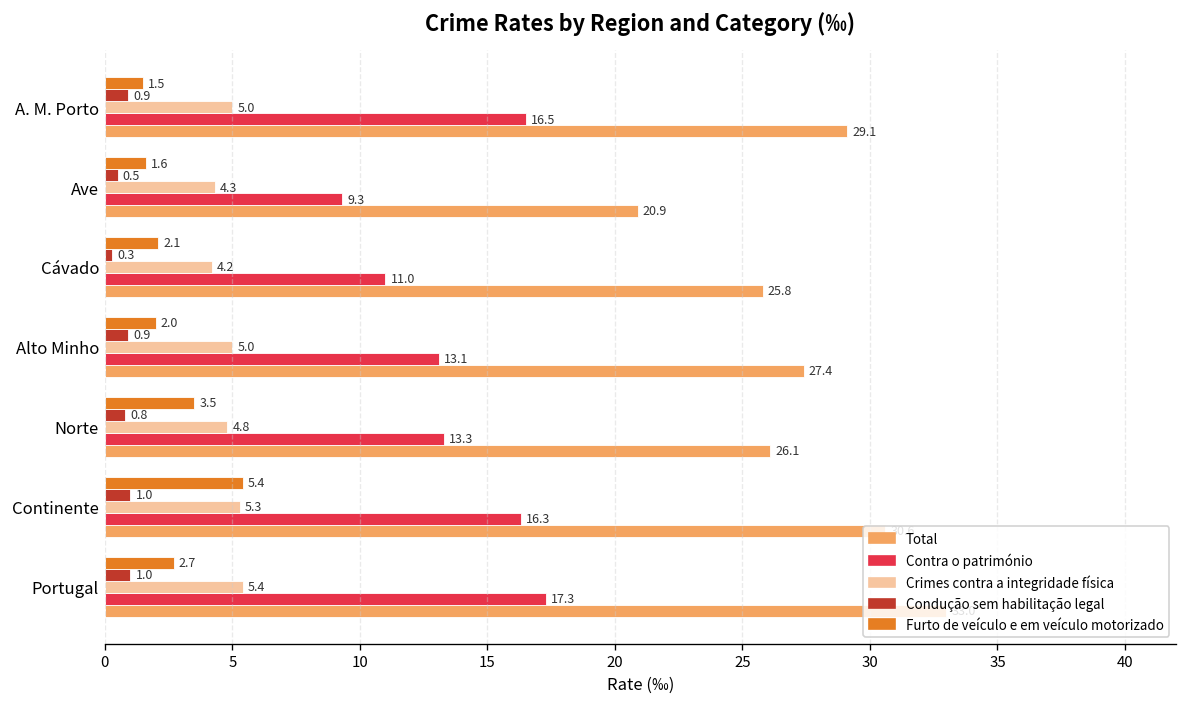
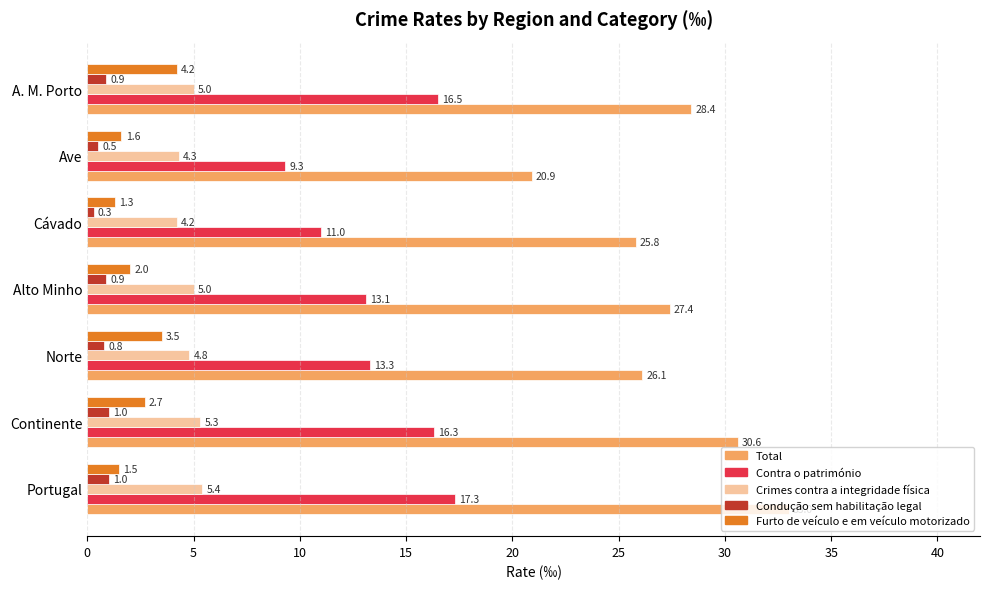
Furto de veículo e em veículo motorizado, A. M. Porto: 1.5 -> 4.2
Total, A. M. Porto: 29.1 -> 28.4
Furto de veículo e em veículo motorizado, Cávado: 2.1 -> 1.3
Furto de veículo e em veículo motorizado, Continente: 5.4 -> 2.7
Furto de veículo e em veículo motorizado, Portugal: 2.7 -> 1.5
